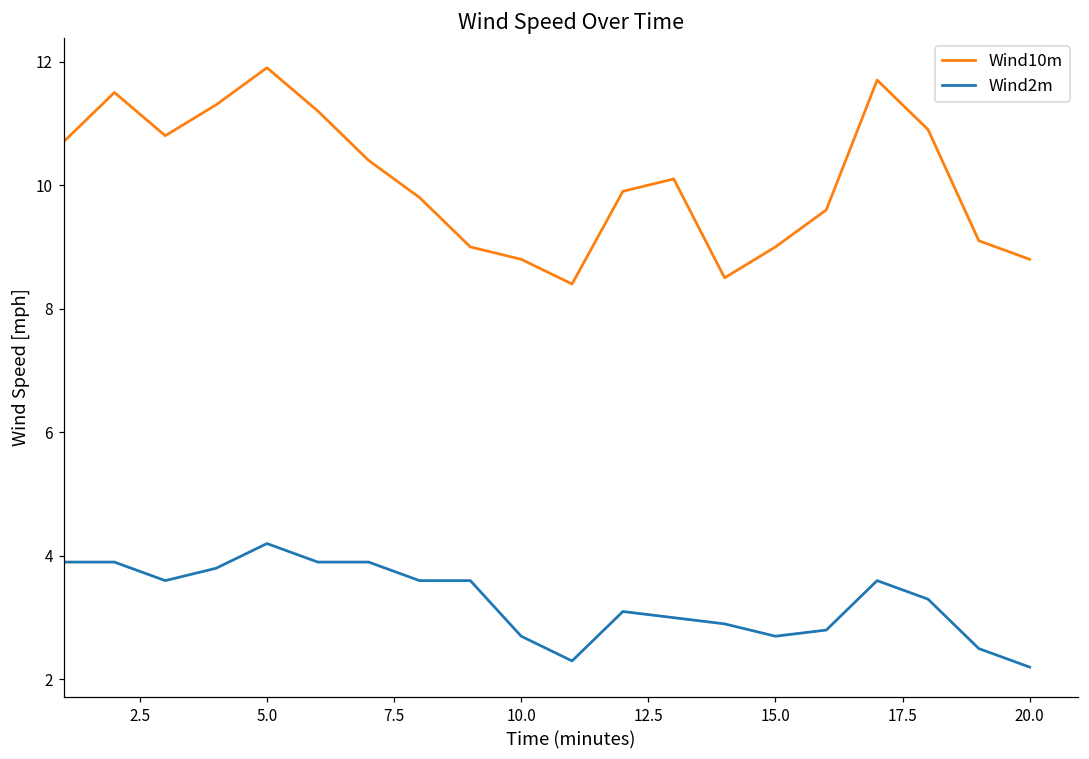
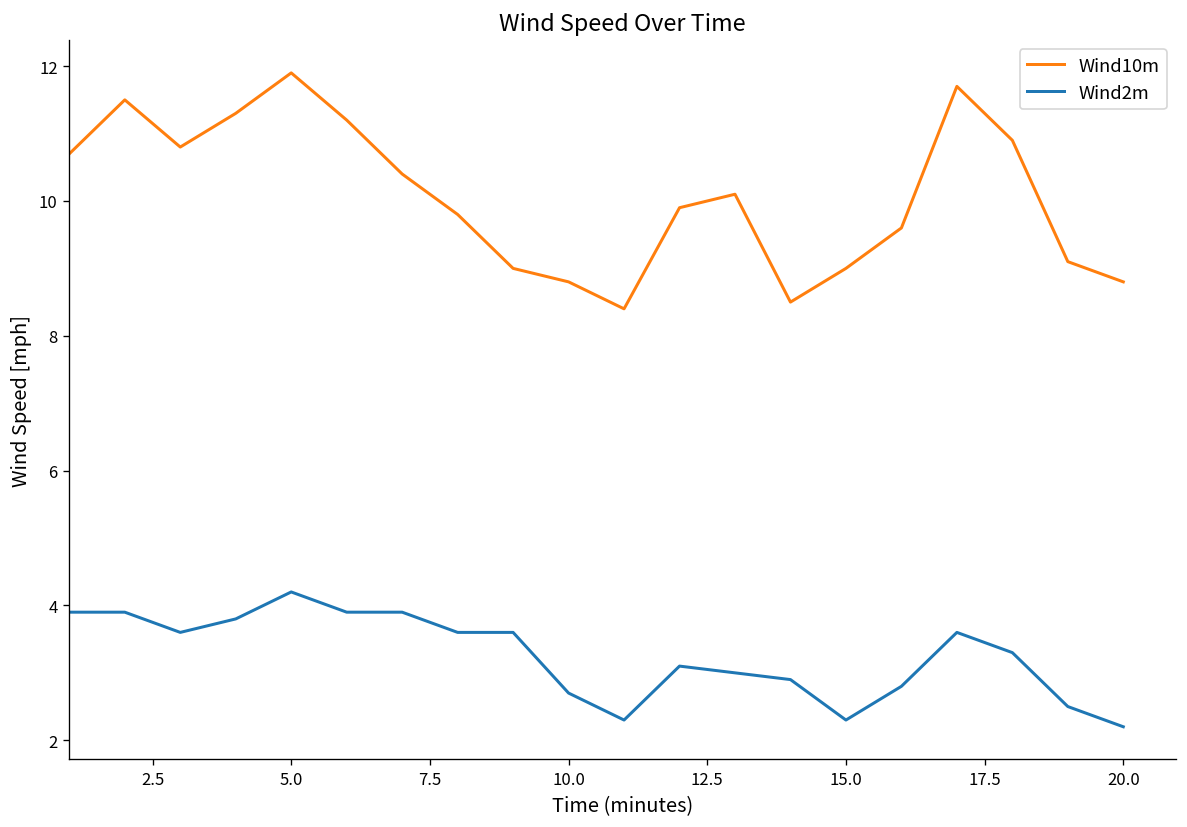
Wind2m, 15.0: 2.7 -> 2.3
